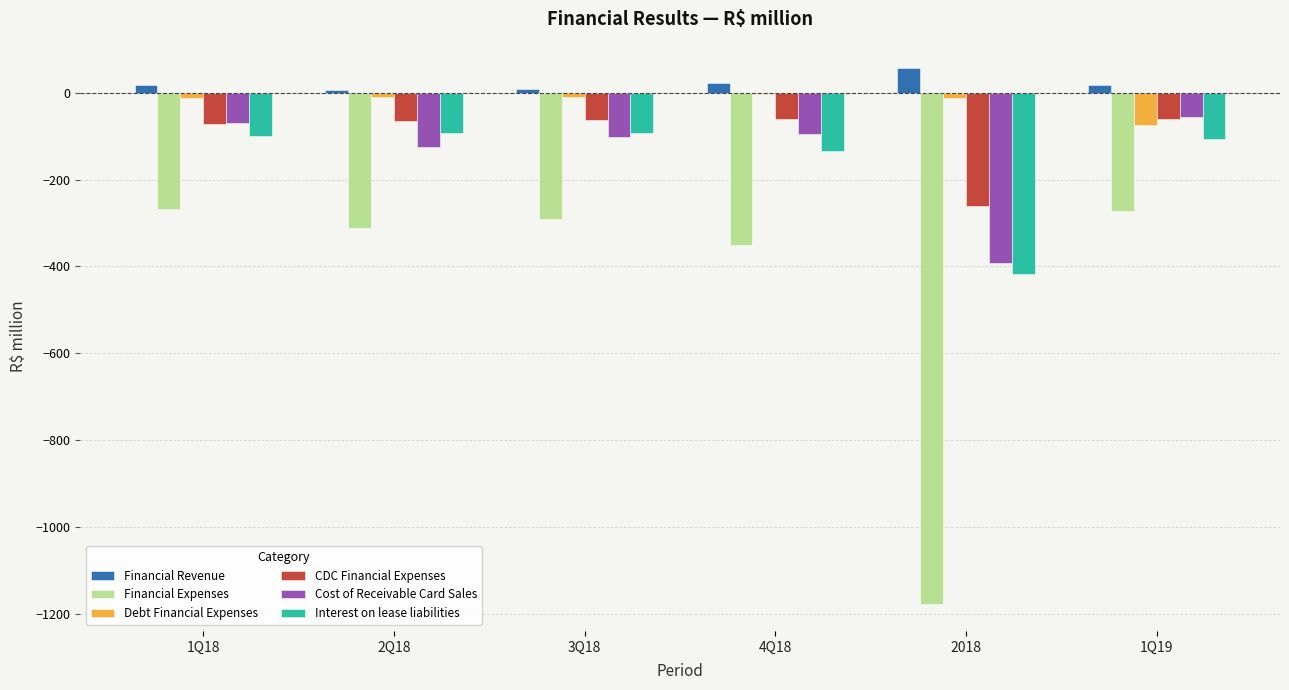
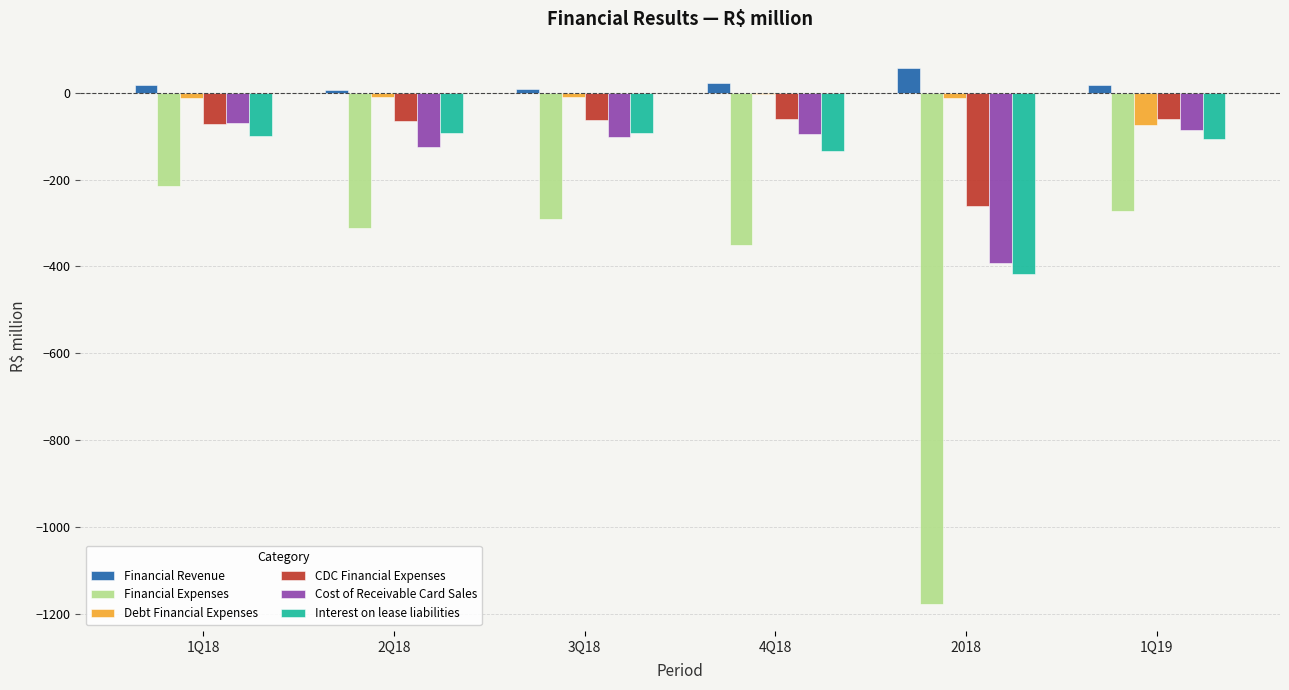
Financial Expenses, 1Q18: -270 -> -220
Cost of Receivable Card Sales, 1Q19: -60 -> -90
